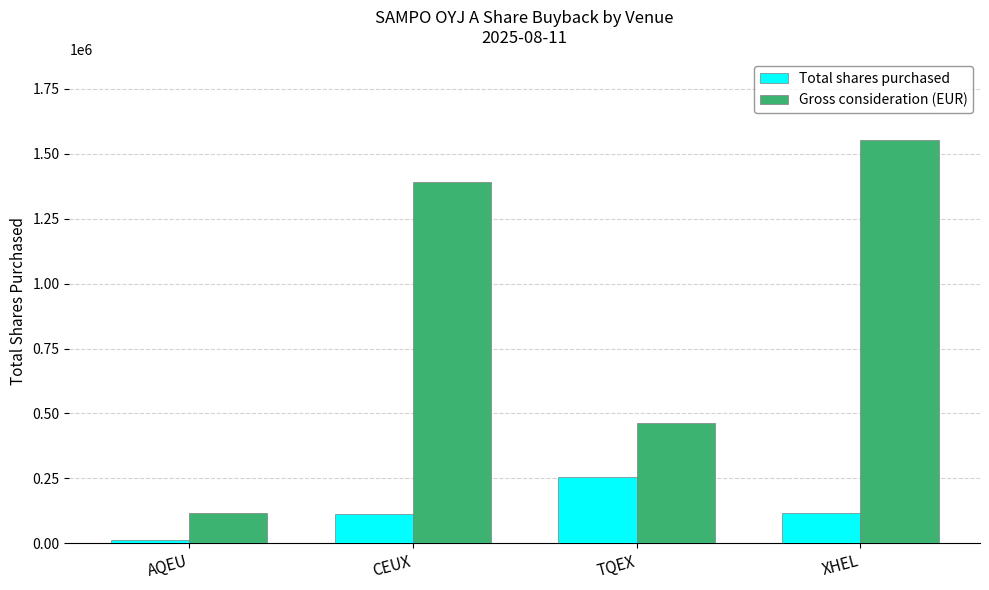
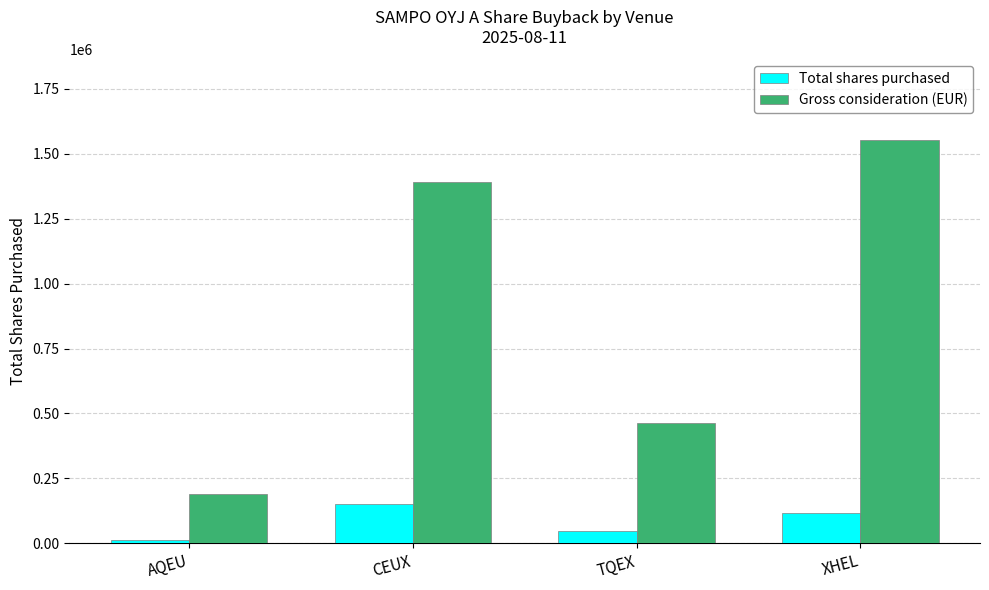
Gross consideration (EUR), AQEU: 120000 -> 190000
Total shares purchased, CEUX: 110000 -> 150000
Total shares purchased, TQEX: 260000 -> 50000
